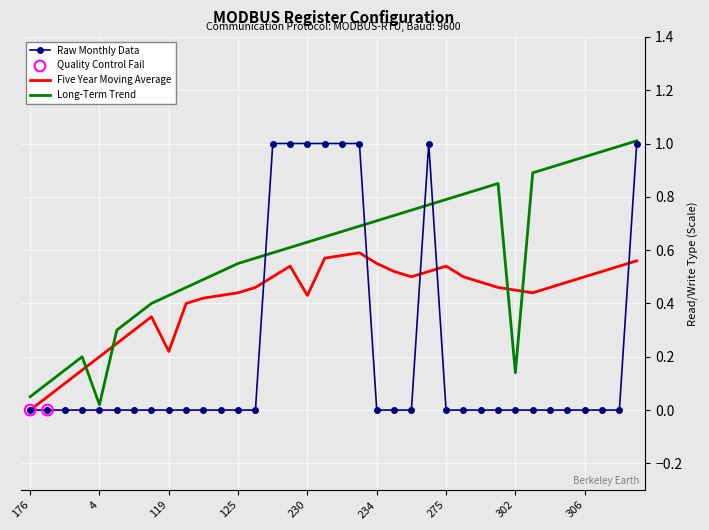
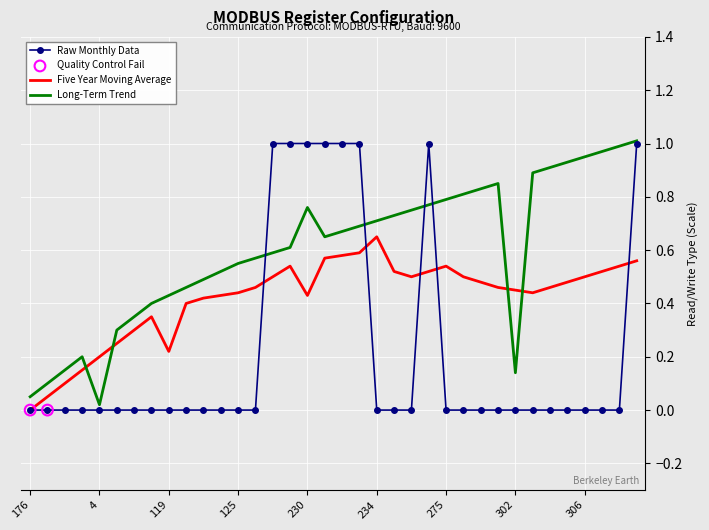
Long-Term Trend, 230: 0.63 -> 0.76
Five Year Moving Average, 234: 0.55 -> 0.65
